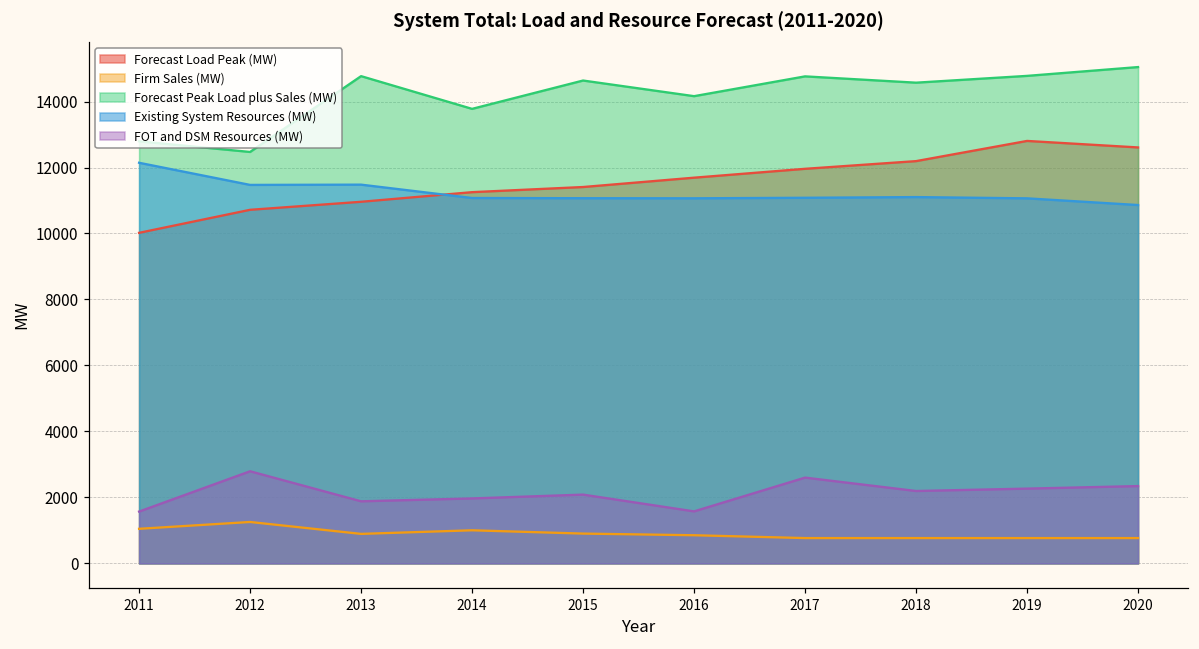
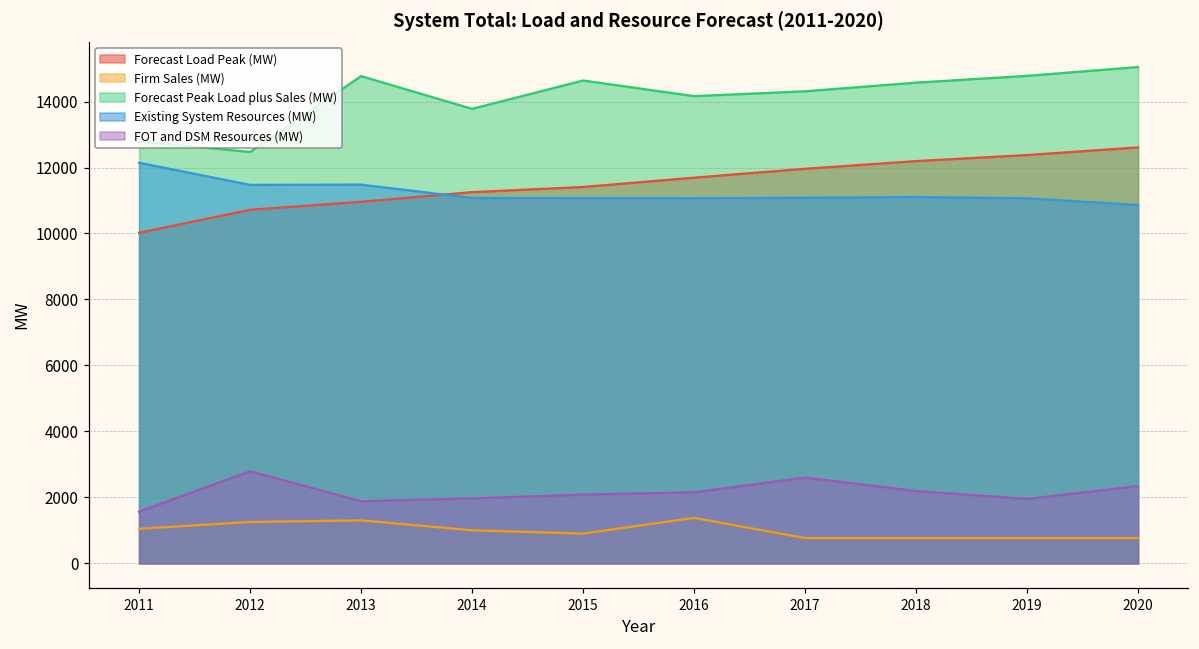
Firm Sales (MW), 2013: 900 -> 1300
Firm Sales (MW), 2016: 900 -> 1400
FOT and DSM Resources (MW), 2016: 1600 -> 2200
Forecast Peak Load plus Sales (MW), 2017: 14800 -> 14300
Forecast Load Peak (MW), 2019: 12800 -> 12400
FOT and DSM Resources (MW), 2019: 2300 -> 2000
